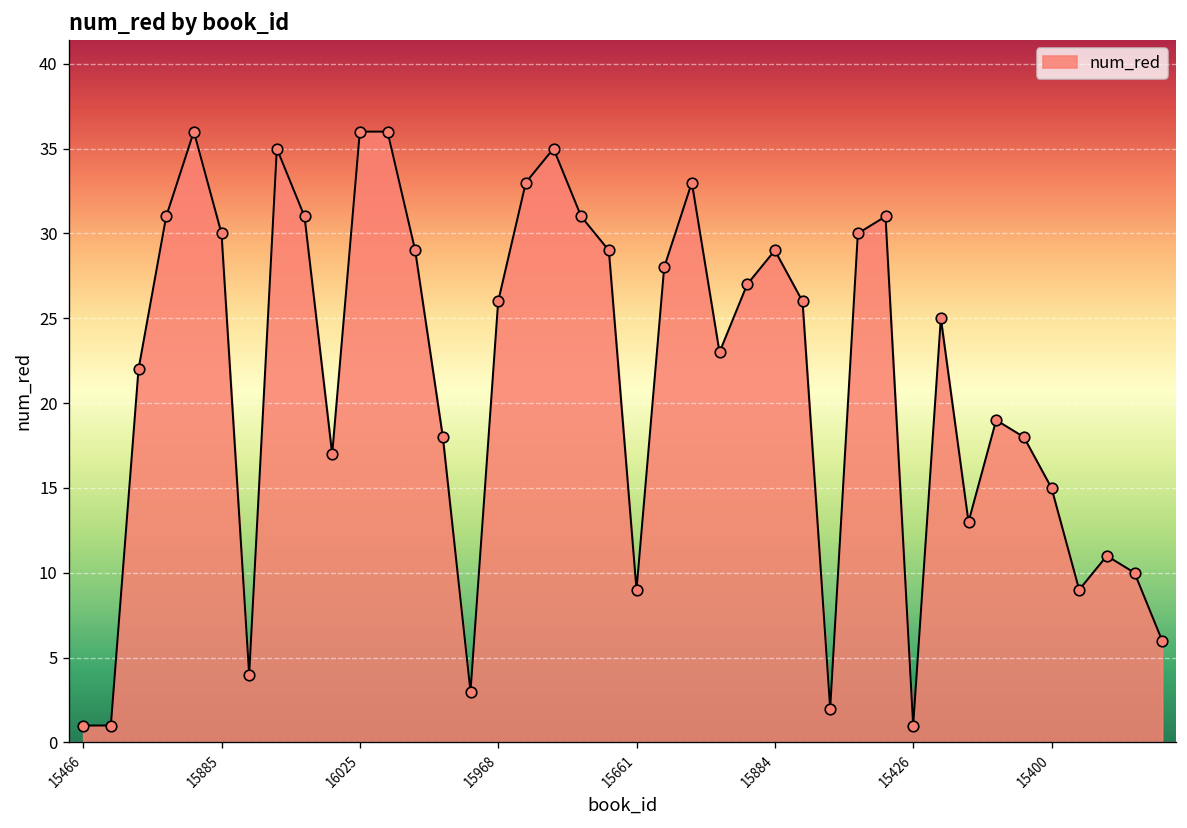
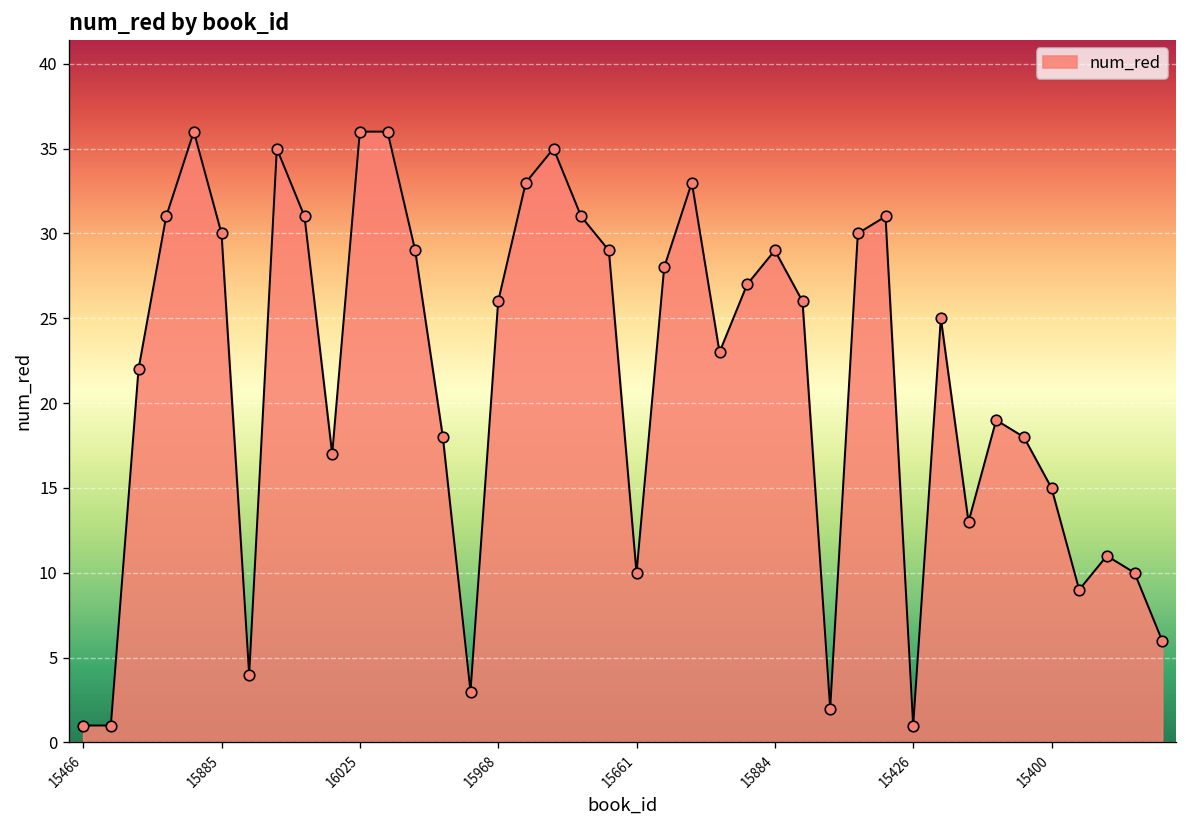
15661: 9 -> 10
